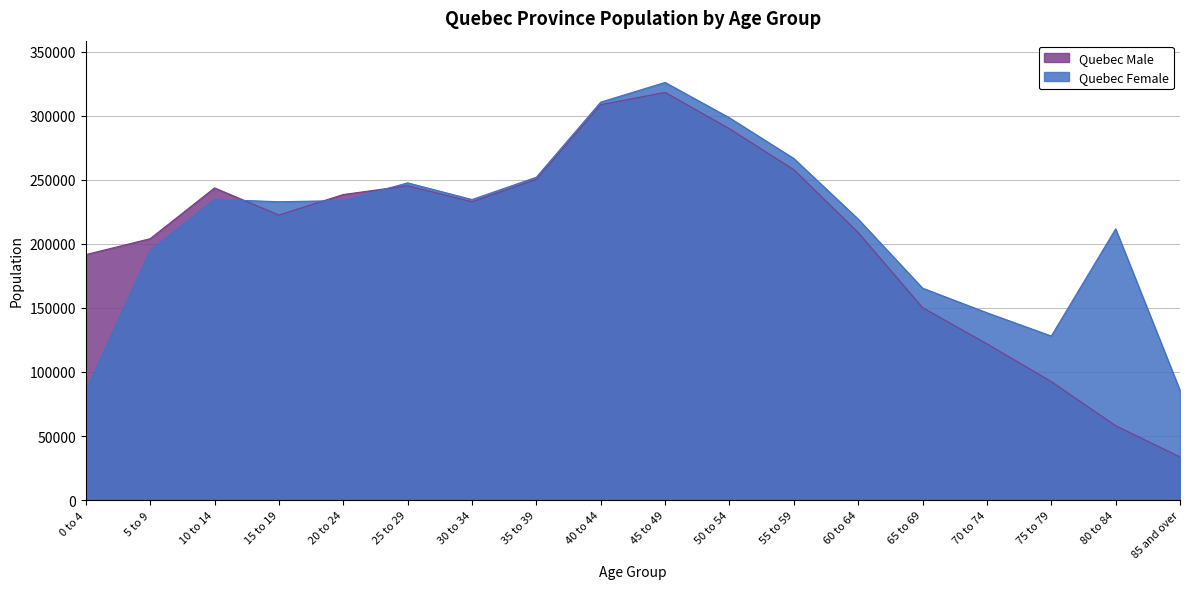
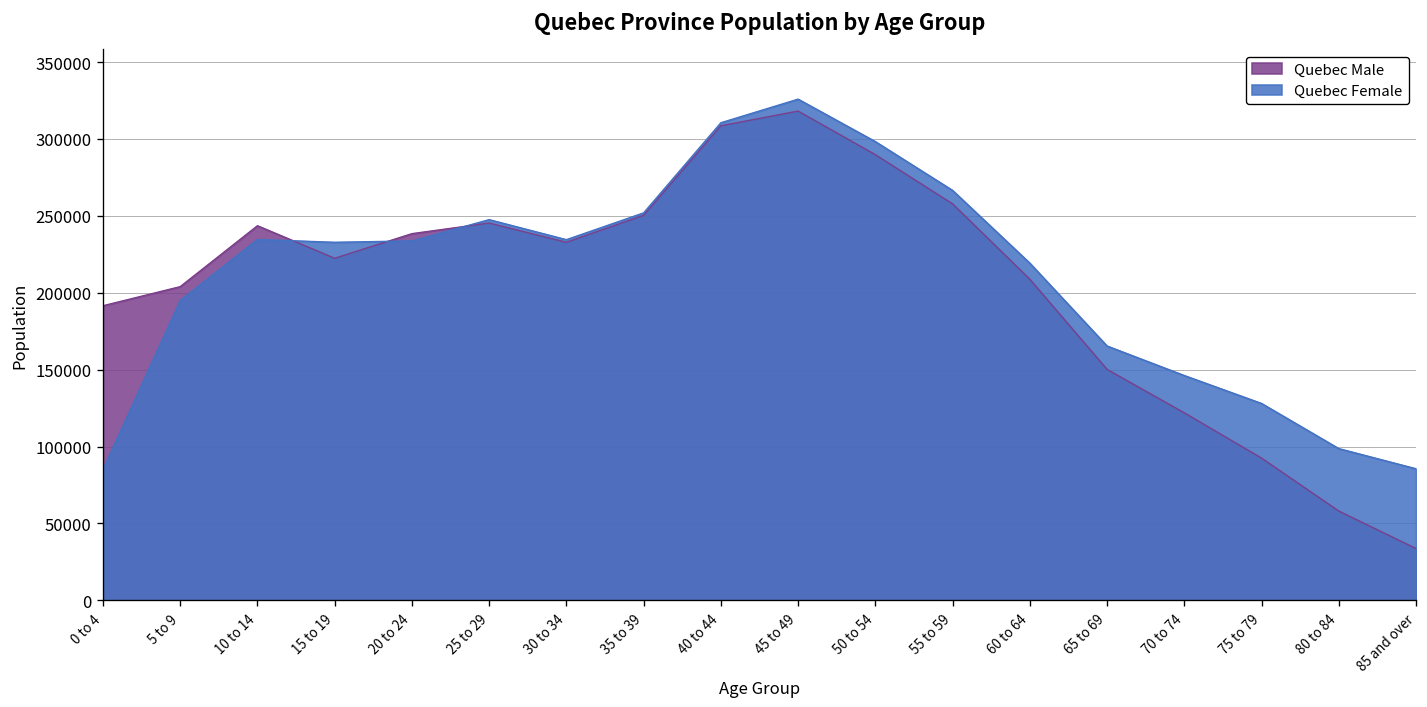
Quebec Female, 80 to 84: 212000 -> 99000
